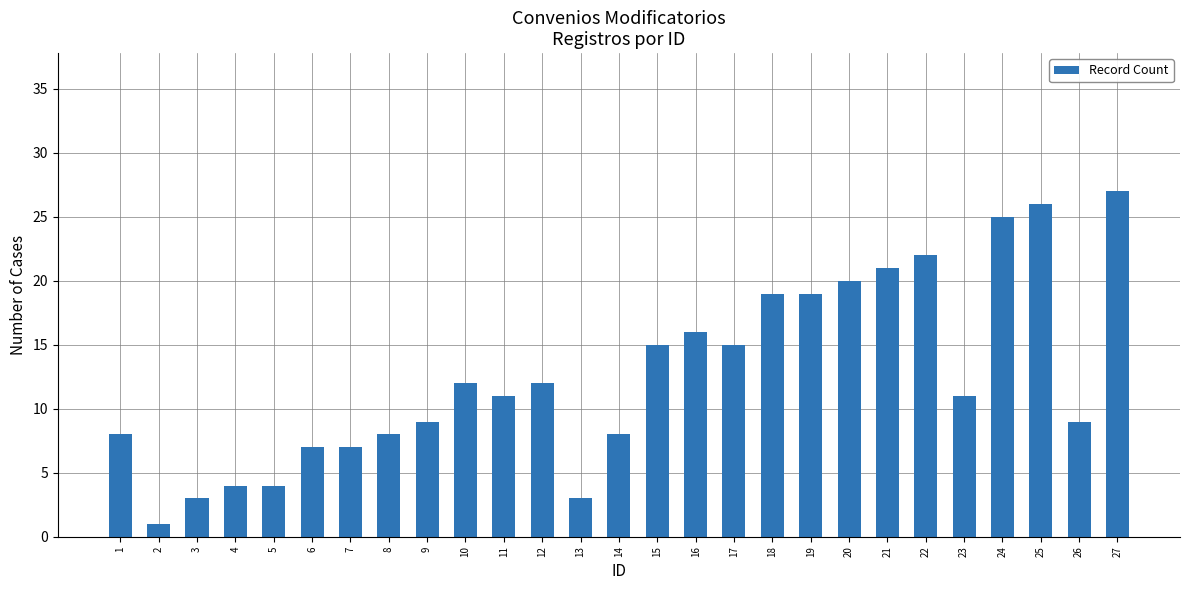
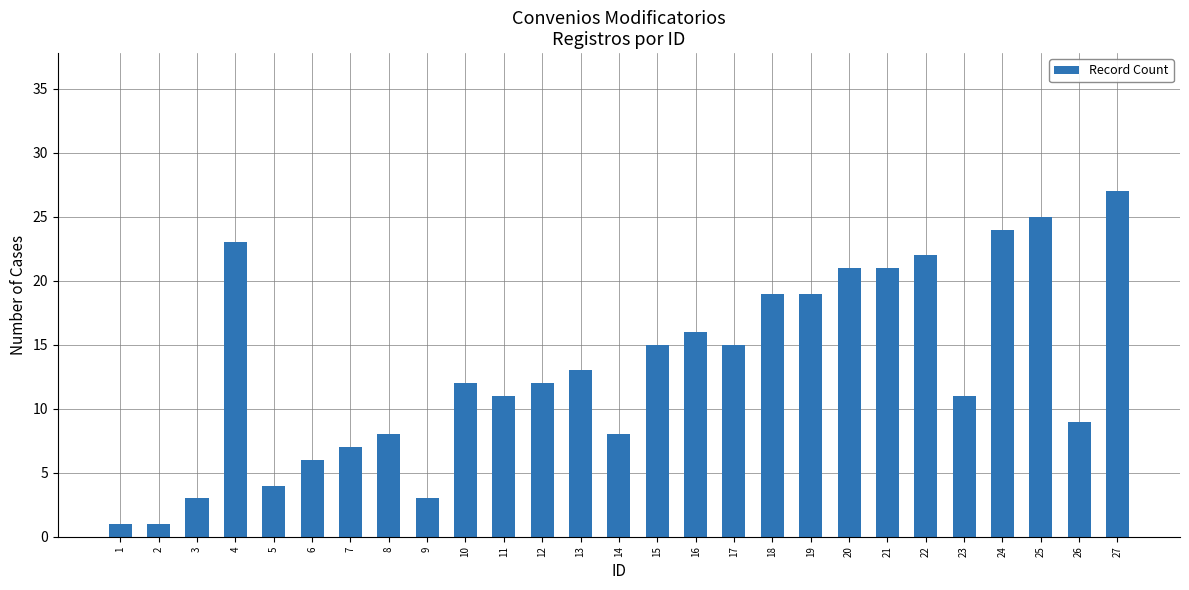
1: 8 -> 1
4: 4 -> 23
6: 7 -> 6
9: 9 -> 3
13: 3 -> 13
20: 20 -> 21
24: 25 -> 24
25: 26 -> 25
